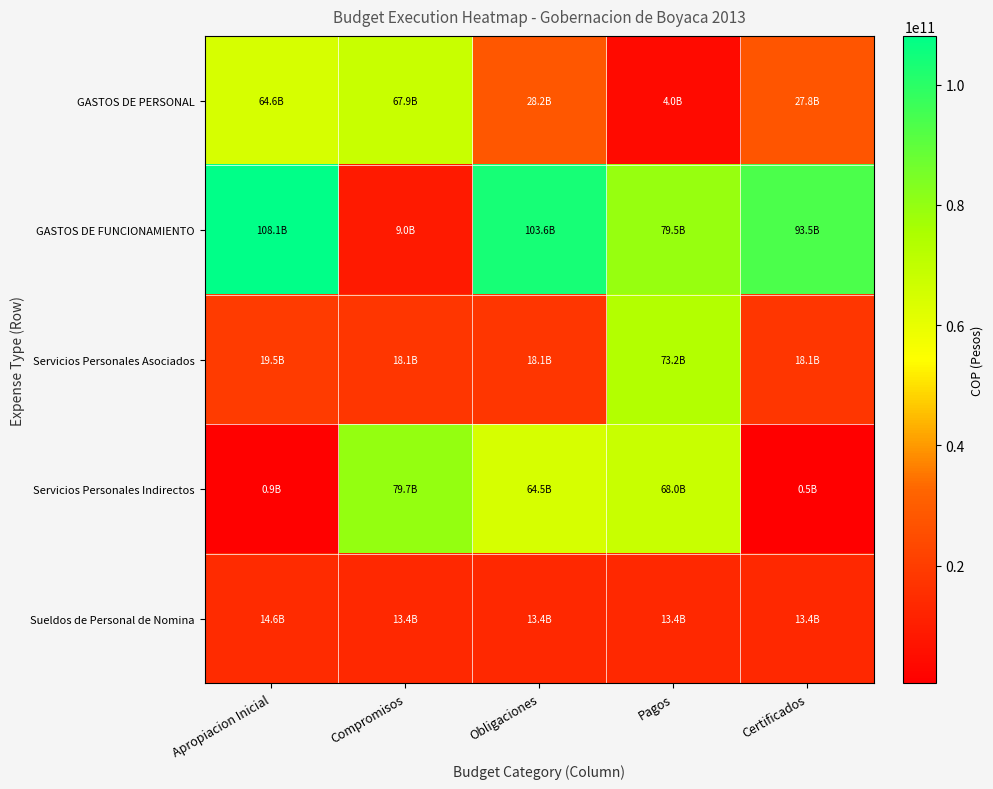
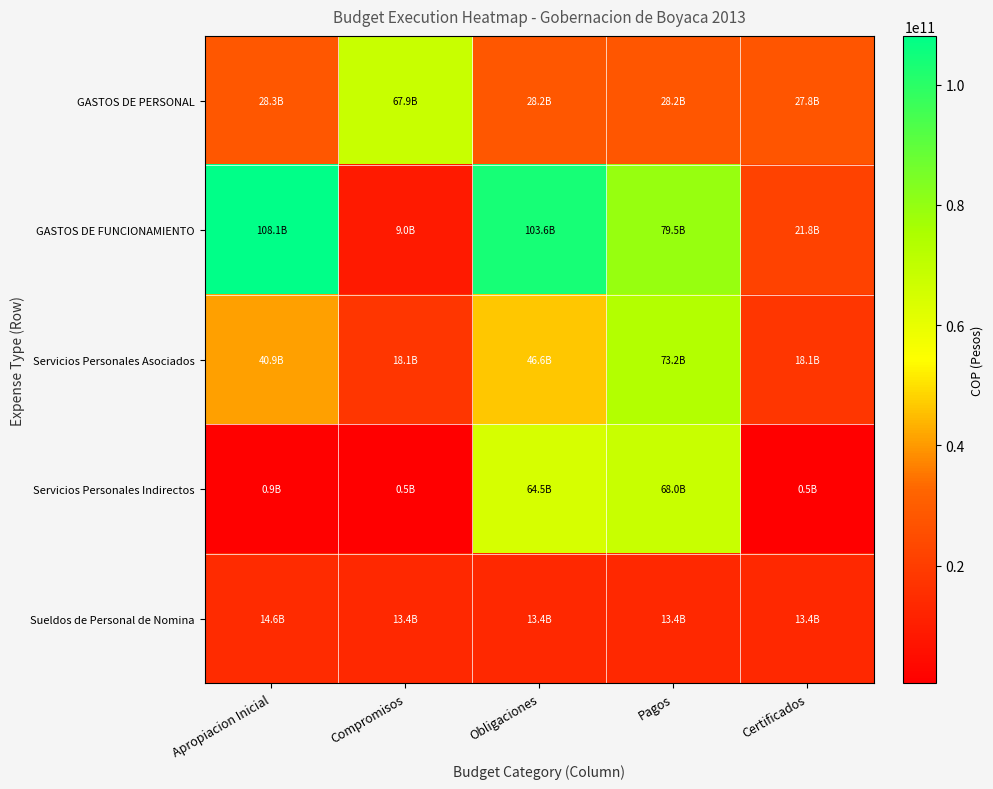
GASTOS DE PERSONAL, Apropiacion Inicial: 64.6B -> 28.3B
GASTOS DE PERSONAL, Pagos: 4.0B -> 28.2B
GASTOS DE FUNCIONAMIENTO, Certificados: 93.5B -> 21.8B
Servicios Personales Asociados, Apropiacion Inicial: 19.5B -> 40.9B
Servicios Personales Asociados, Obligaciones: 18.1B -> 46.6B
Servicios Personales Indirectos, Compromisos: 79.7B -> 0.5B
